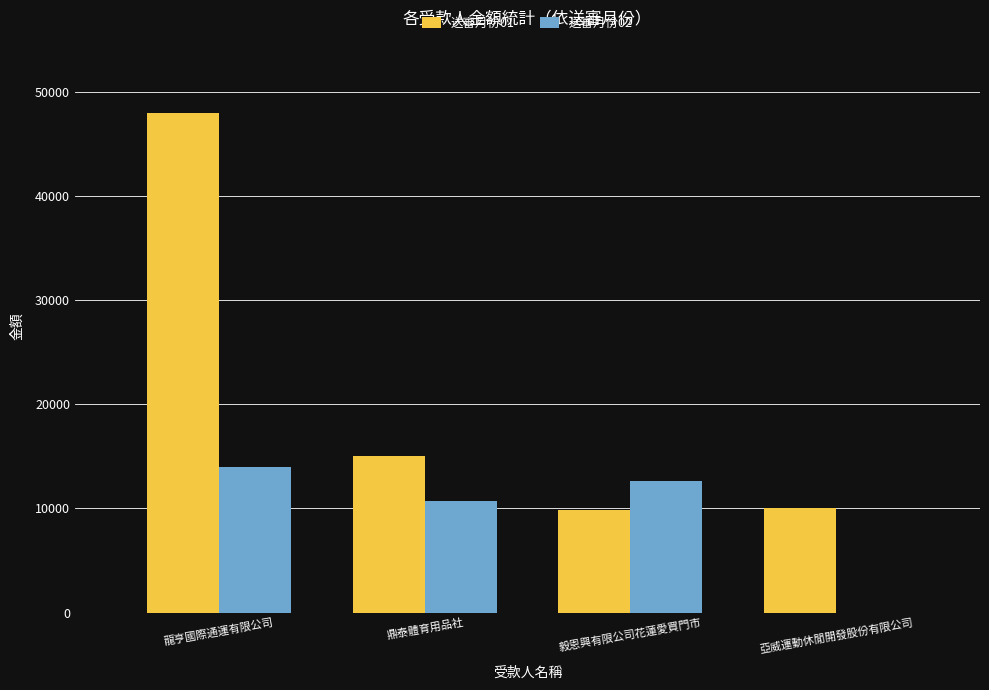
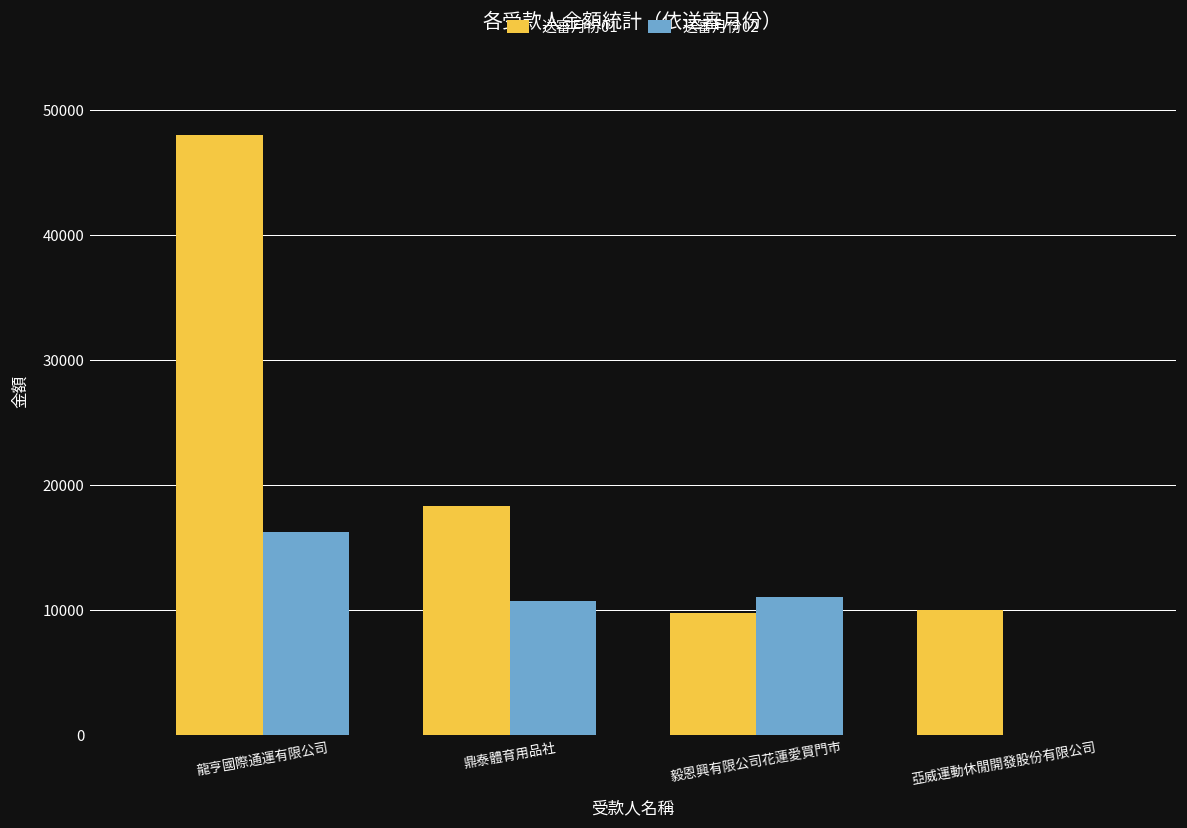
送審月份02, 龍亨國際通運有限公司: 14000 -> 16200
送審月份01, 鼎泰體育用品社: 15000 -> 18400
送審月份02, 毅恩興有限公司花蓮愛買門市: 12600 -> 11000
